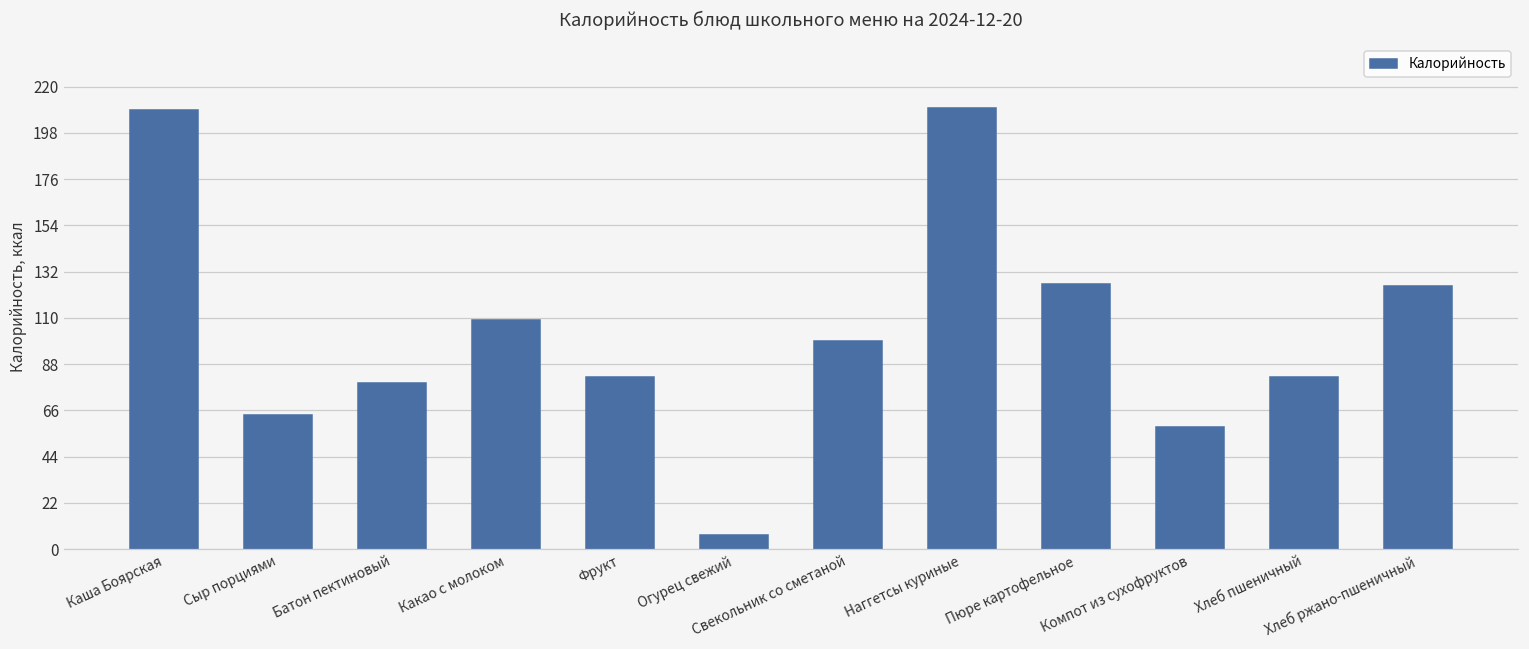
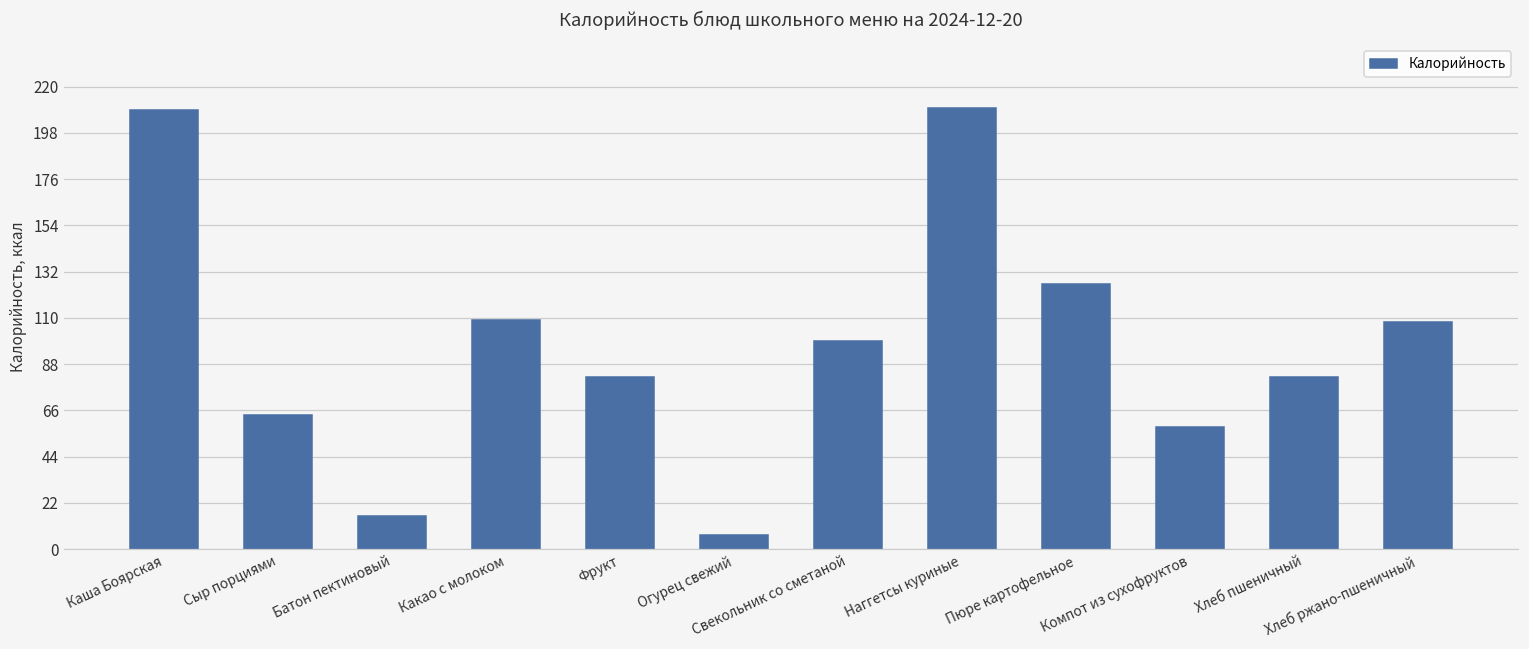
Батон пектиновый: 79 -> 16
Хлеб ржано-пшеничный: 125 -> 108
